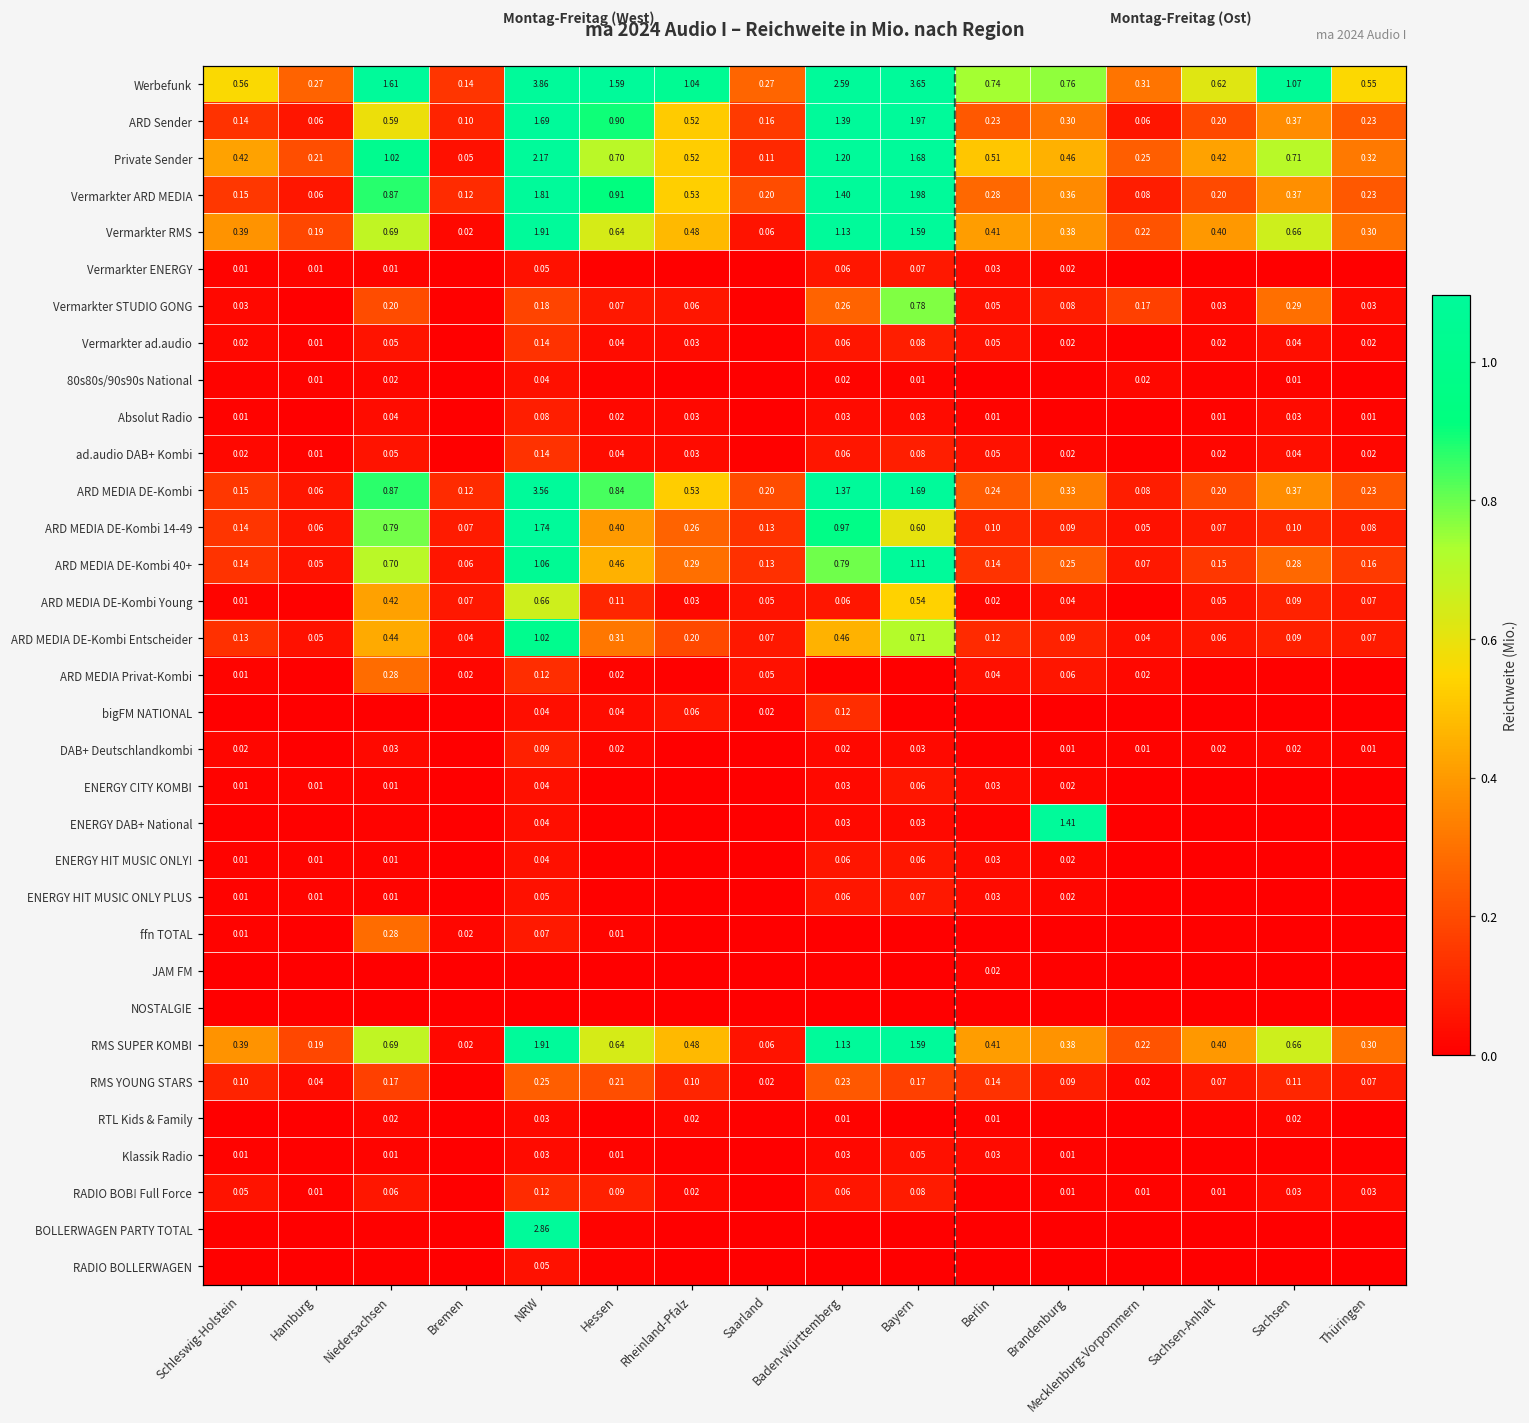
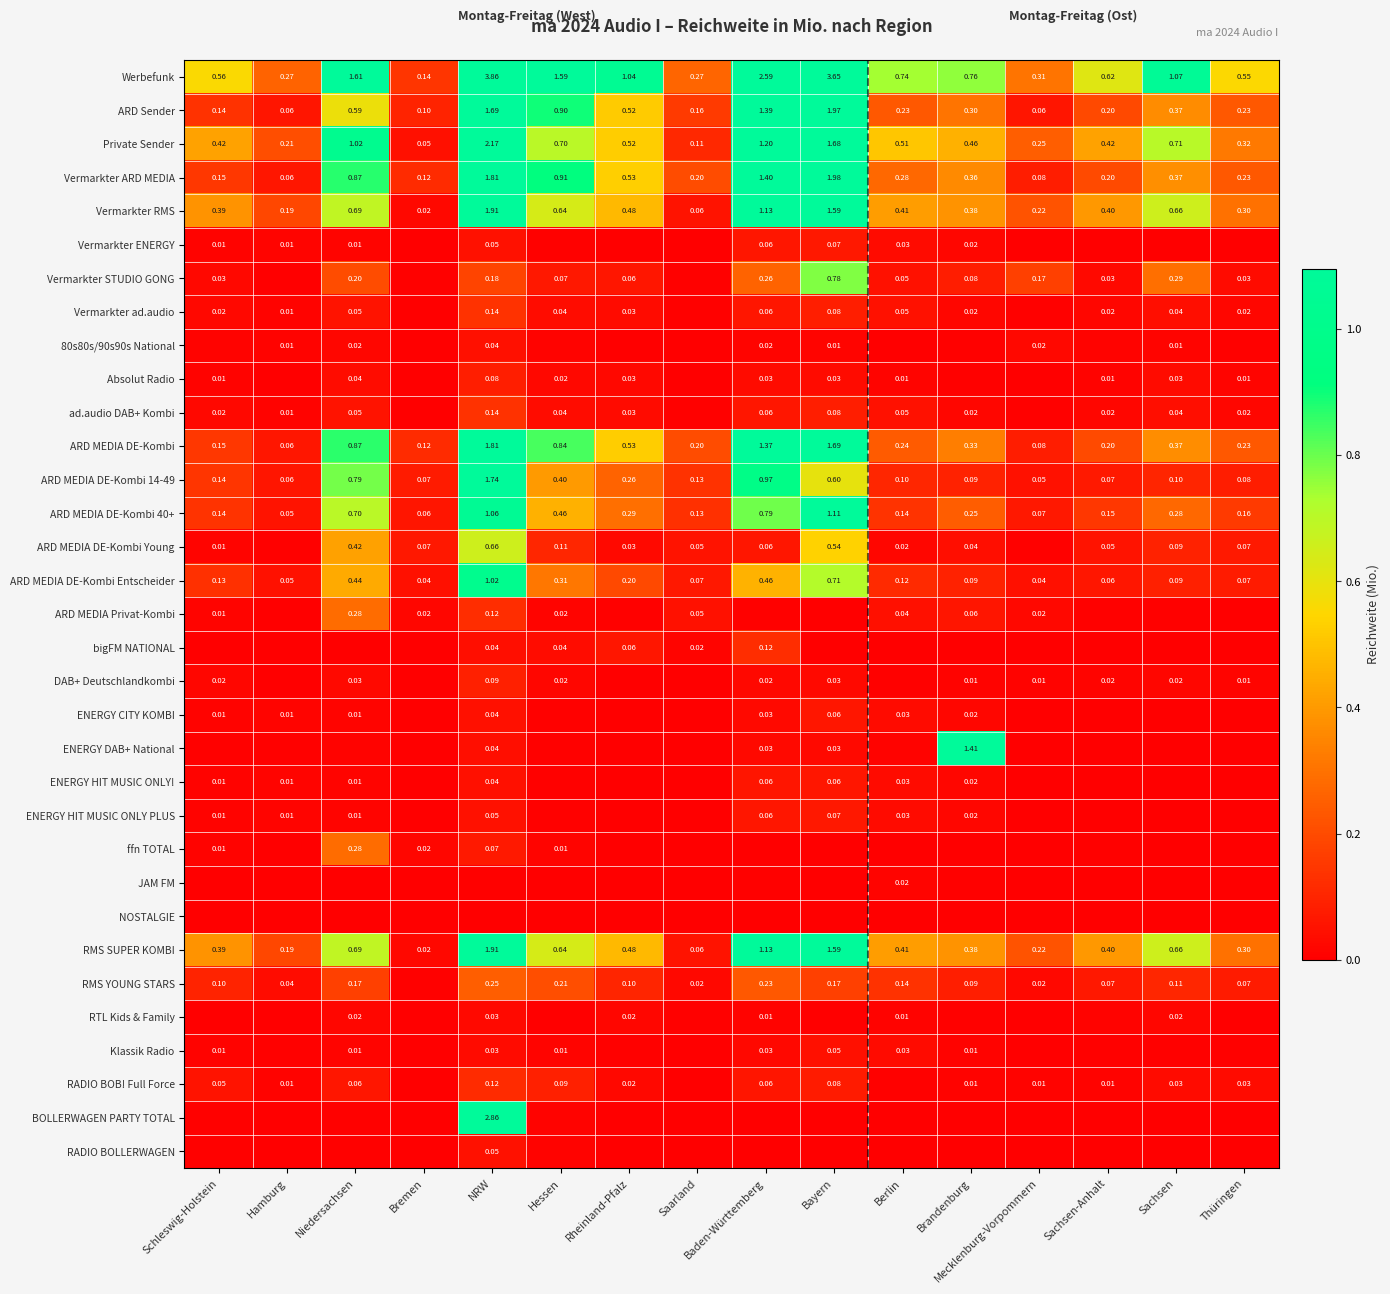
ARD MEDIA DE-Kombi, NRW: 3.56 -> 1.81
